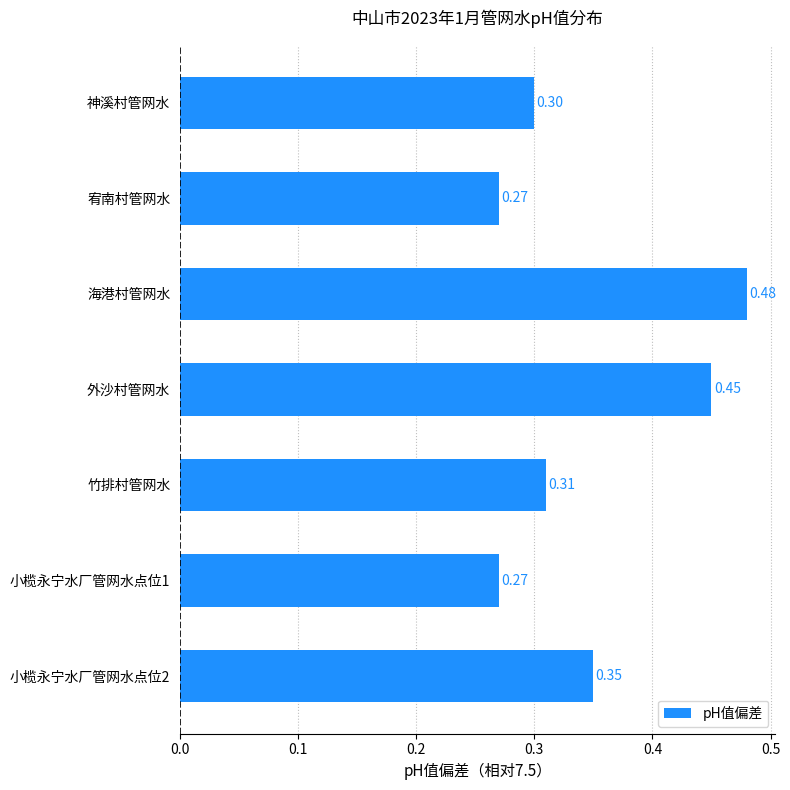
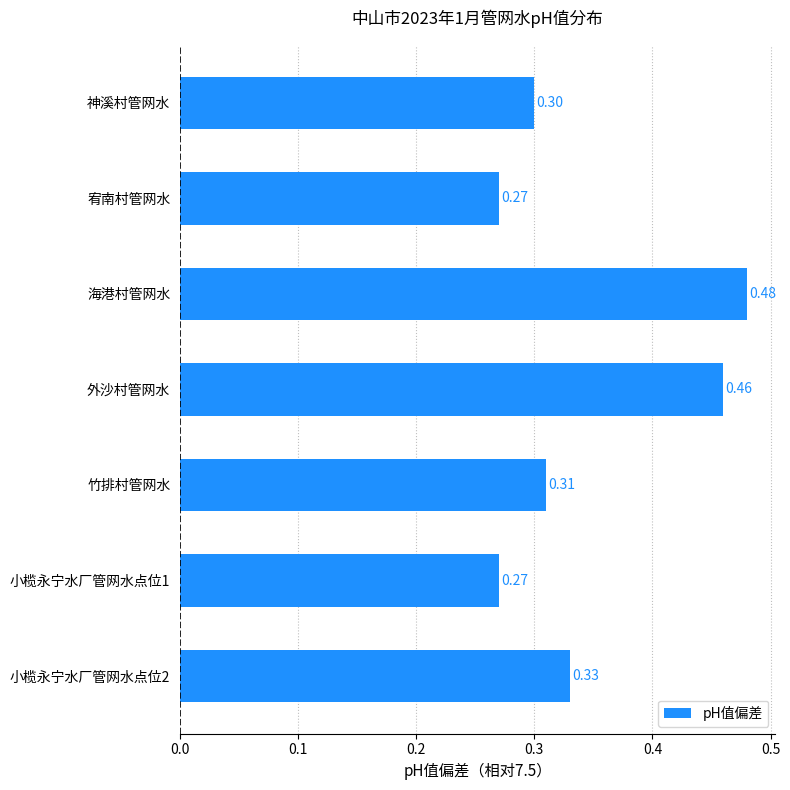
外沙村管网水: 0.45 -> 0.46
小榄永宁水厂管网水点位2: 0.35 -> 0.33
